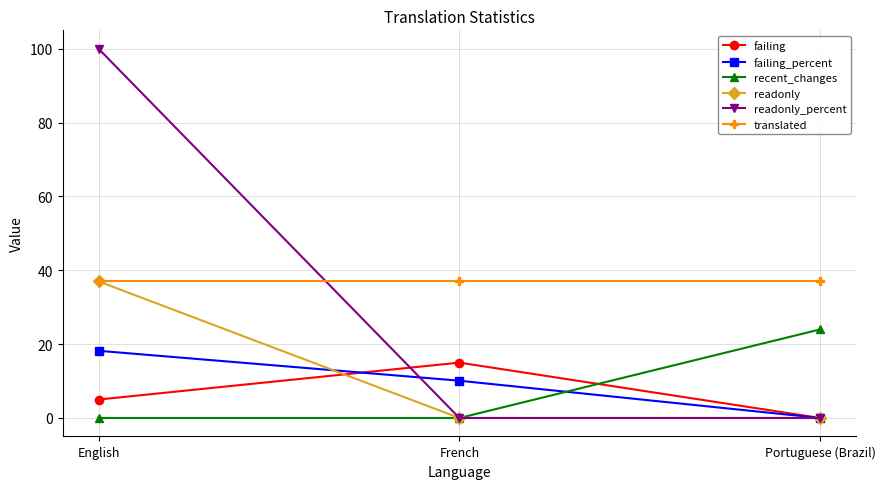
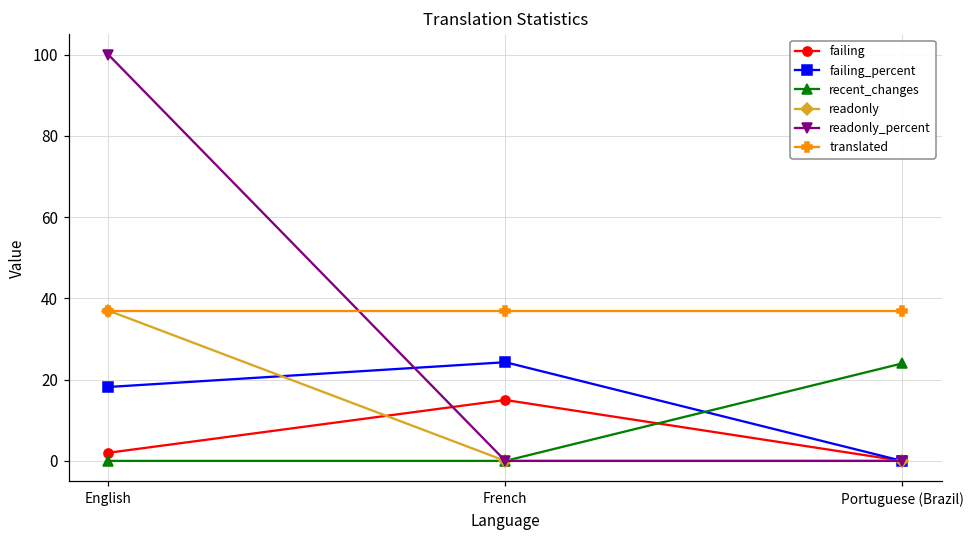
failing, English: 5 -> 2
failing_percent, French: 10 -> 24
